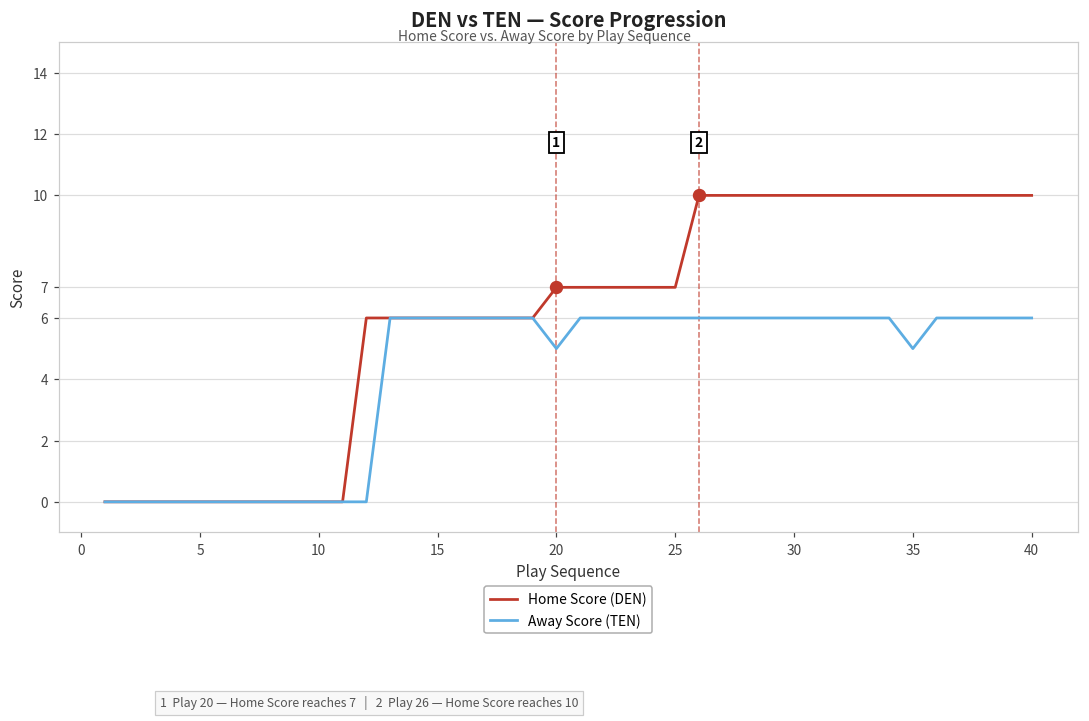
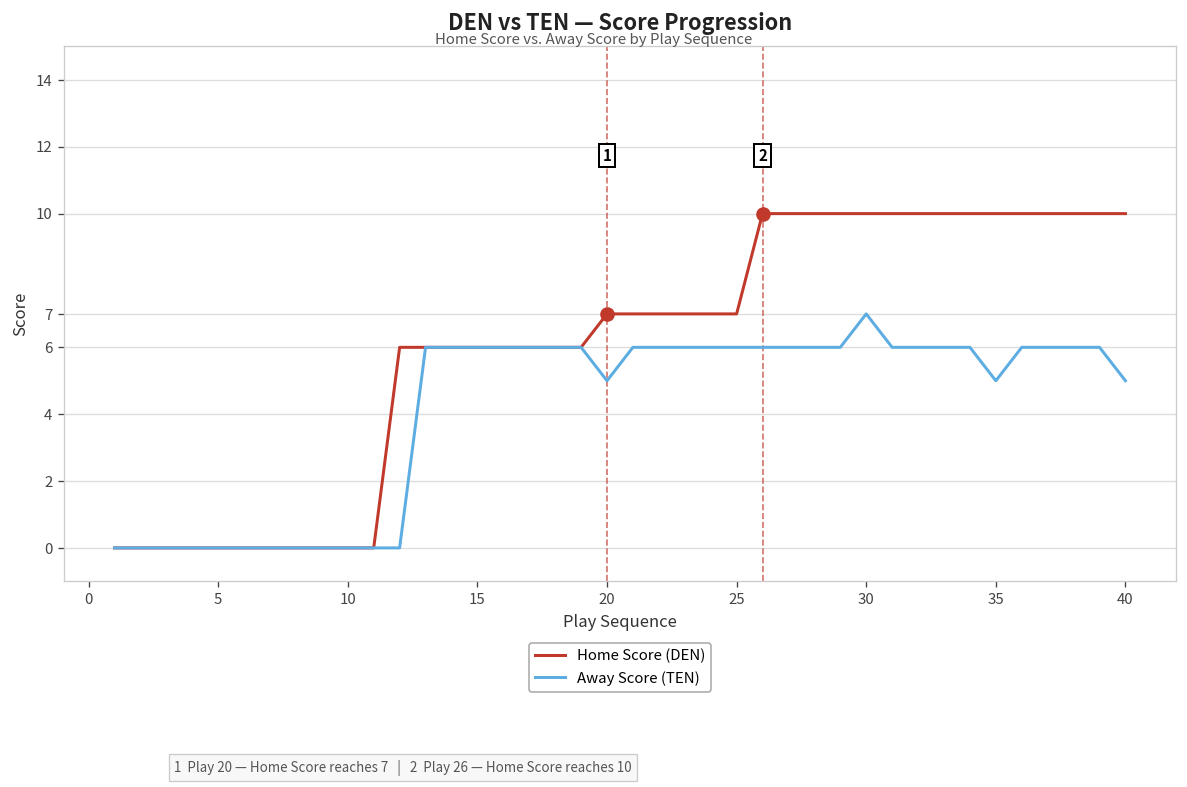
Away Score (TEN), 30: 6 -> 7
Away Score (TEN), 40: 6 -> 5
